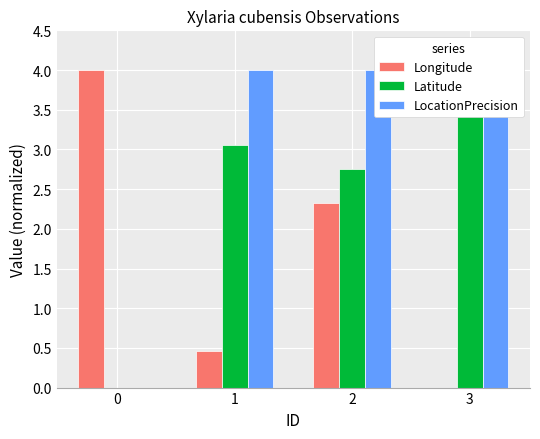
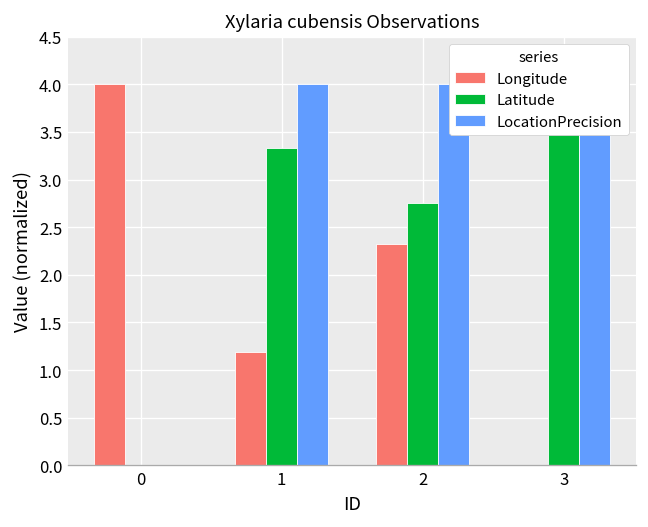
Longitude, 1: 0.5 -> 1.2
Latitude, 1: 3.1 -> 3.3
